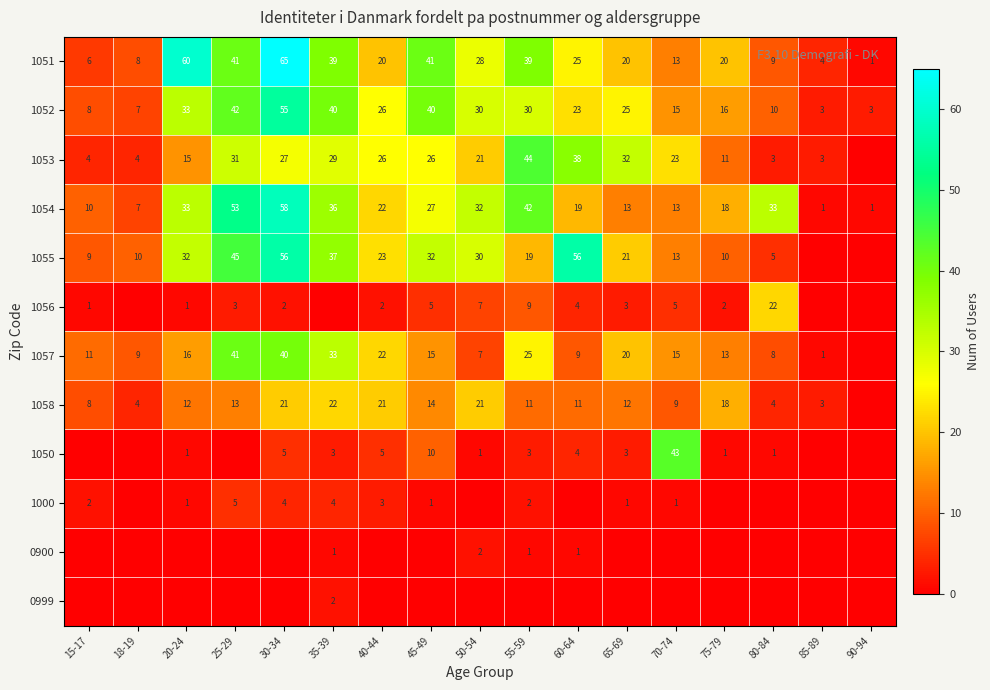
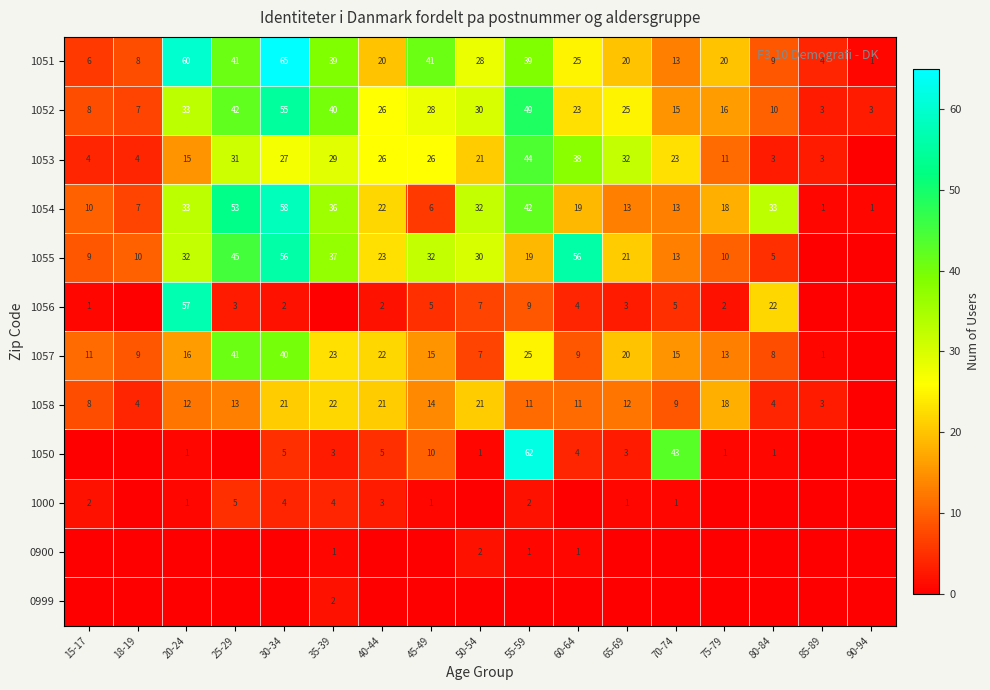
1052, 45-49: 40 -> 28
1052, 55-59: 30 -> 49
1054, 45-49: 27 -> 6
1056, 20-24: 1 -> 57
1057, 35-39: 33 -> 23
1050, 55-59: 3 -> 62
